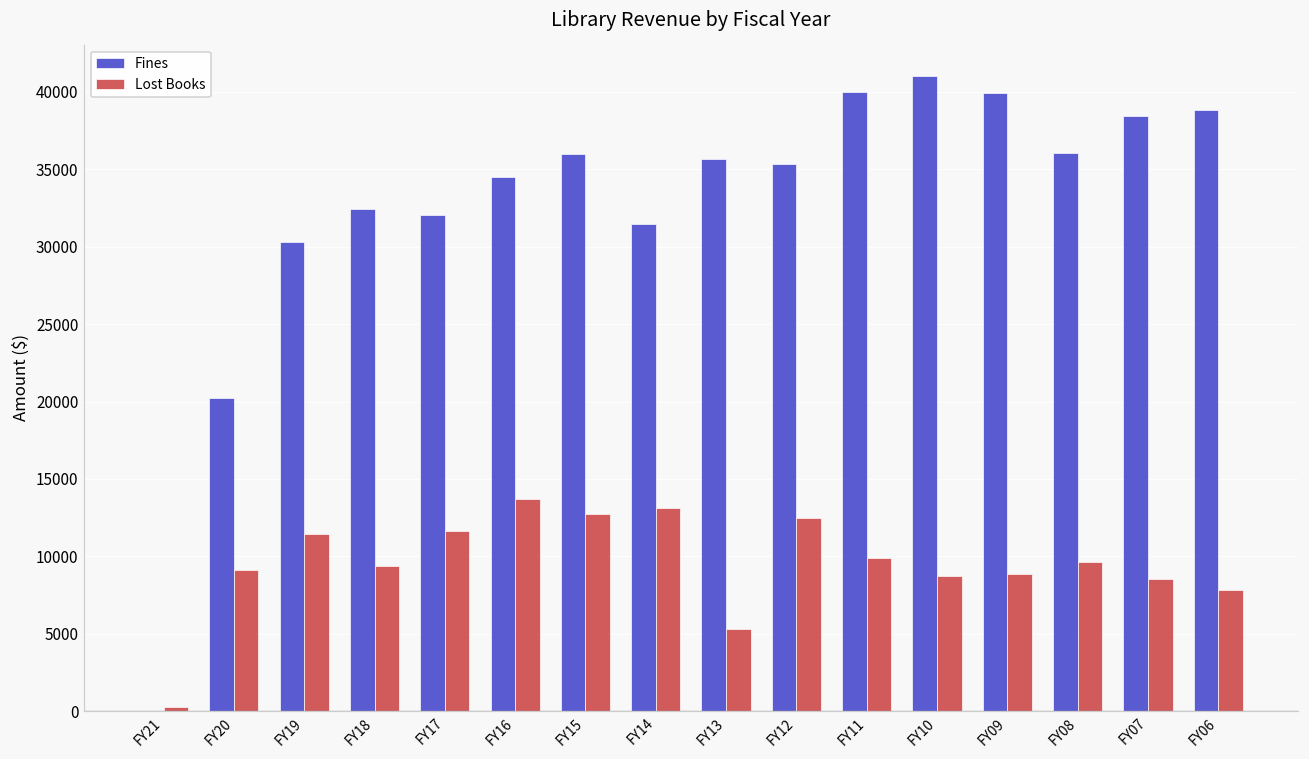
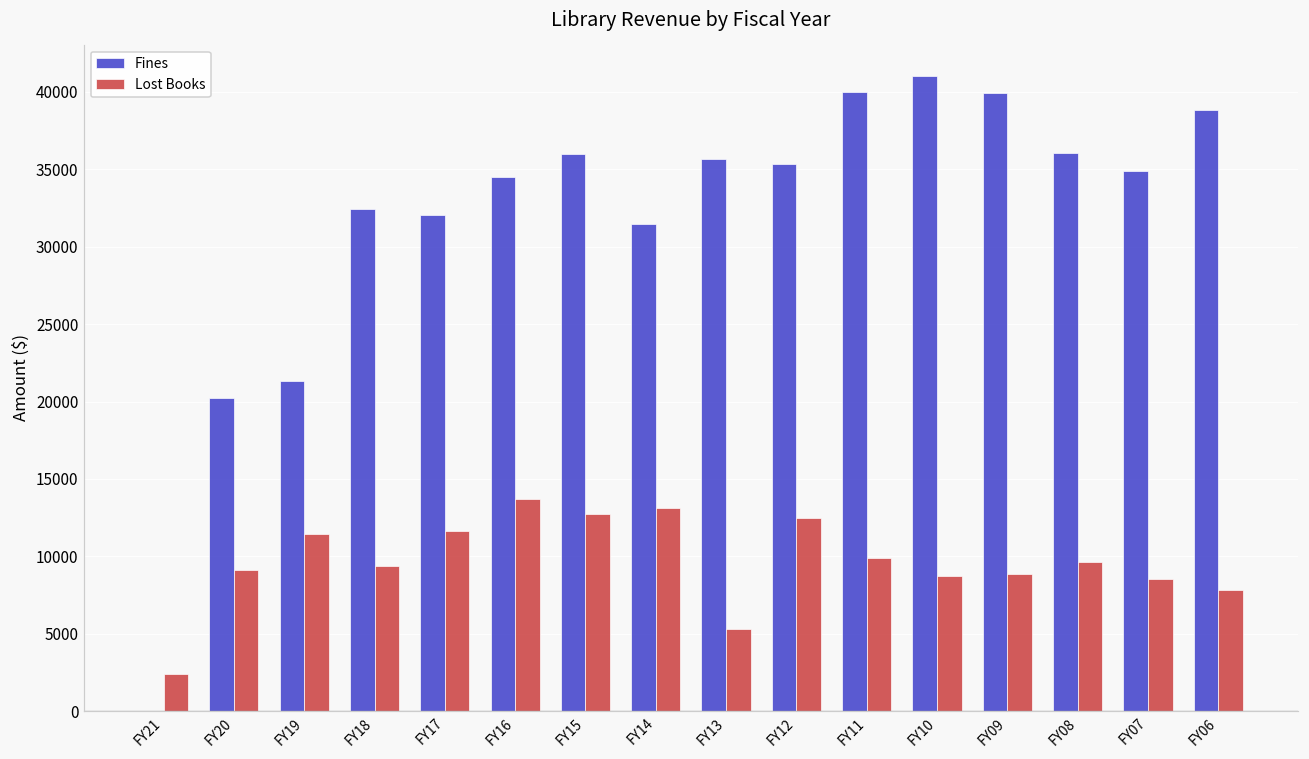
Lost Books, FY21: 300 -> 2400
Fines, FY19: 30300 -> 21300
Fines, FY07: 38500 -> 34900
